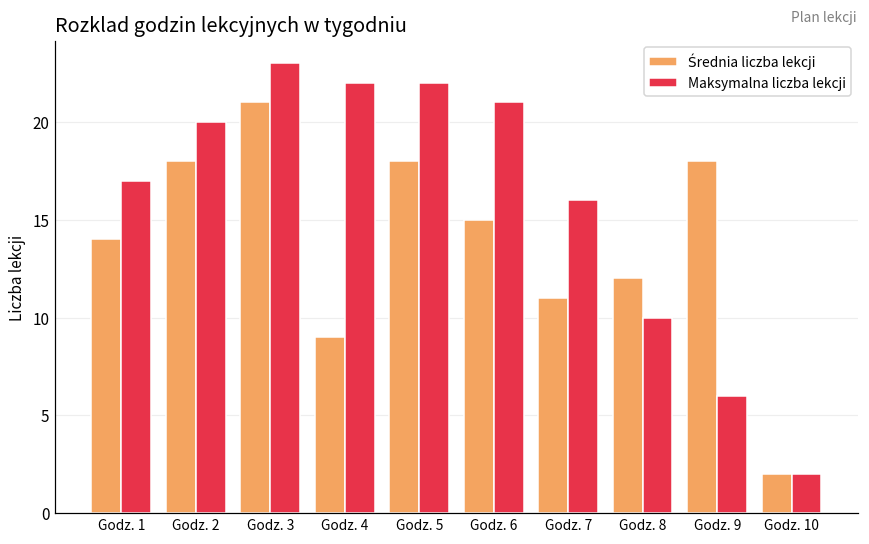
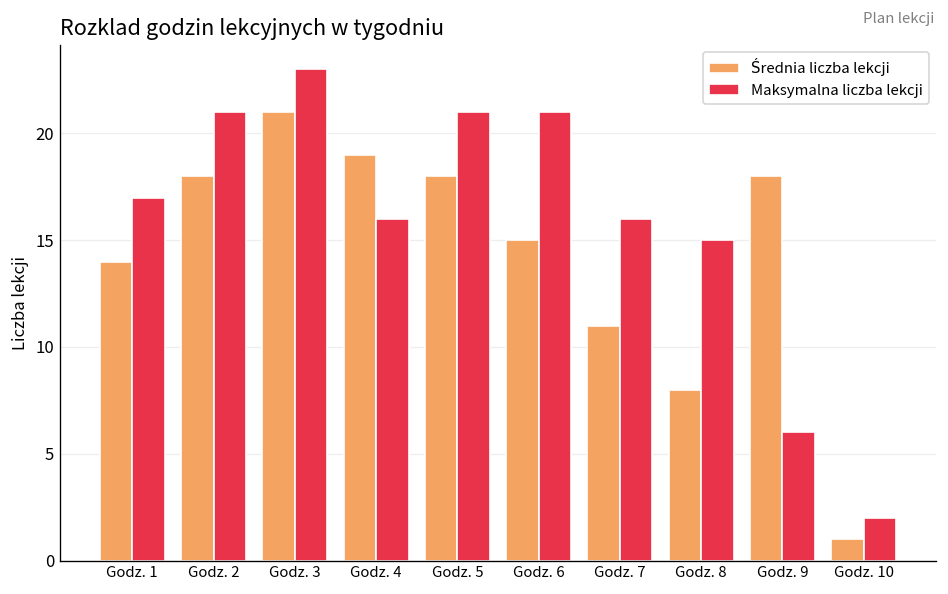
Maksymalna liczba lekcji, Godz. 2: 20 -> 21
Średnia liczba lekcji, Godz. 4: 9 -> 19
Maksymalna liczba lekcji, Godz. 4: 22 -> 16
Maksymalna liczba lekcji, Godz. 5: 22 -> 21
Średnia liczba lekcji, Godz. 8: 12 -> 8
Maksymalna liczba lekcji, Godz. 8: 10 -> 15
Średnia liczba lekcji, Godz. 10: 2 -> 1
